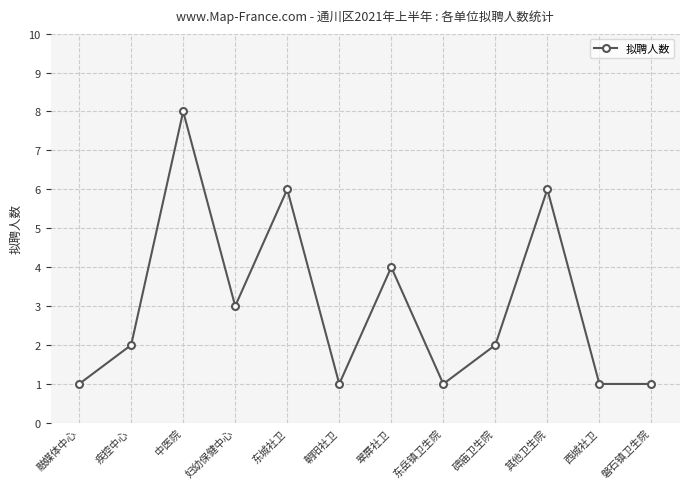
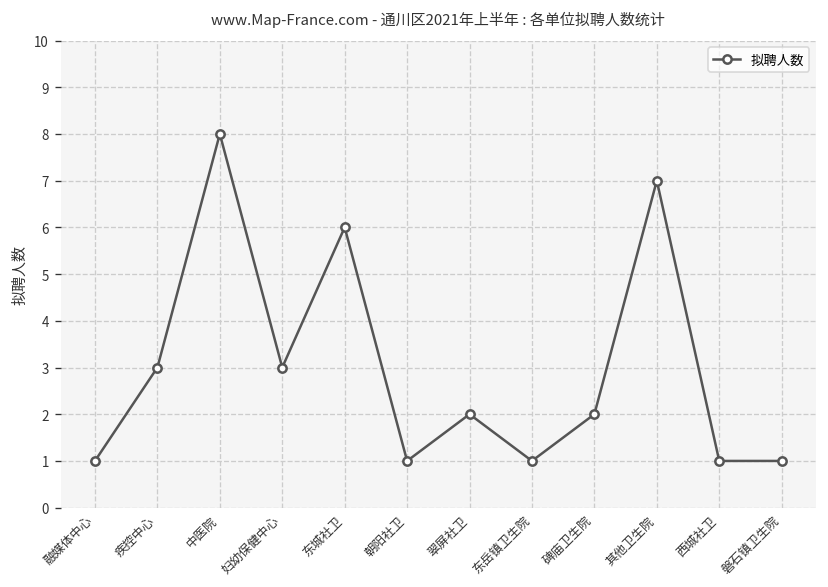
疾控中心: 2 -> 3
翠屏社卫: 4 -> 2
其他卫生院: 6 -> 7
